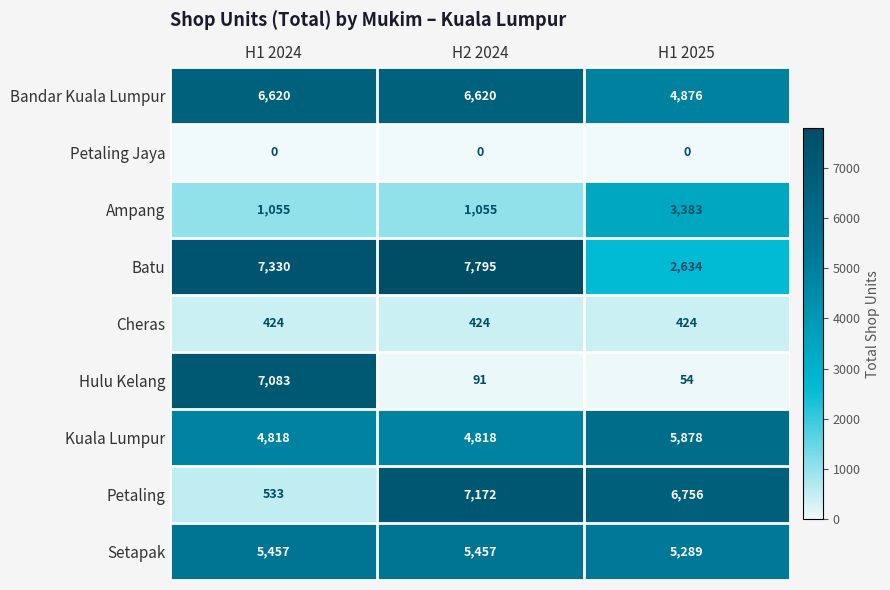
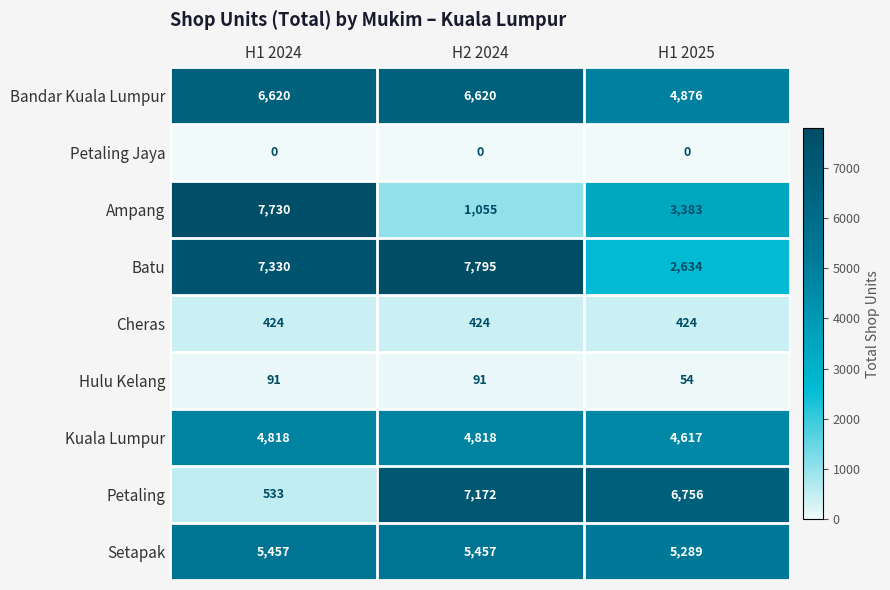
Ampang, H1 2024: 1,055 -> 7,730
Hulu Kelang, H1 2024: 7,083 -> 91
Kuala Lumpur, H1 2025: 5,878 -> 4,617
